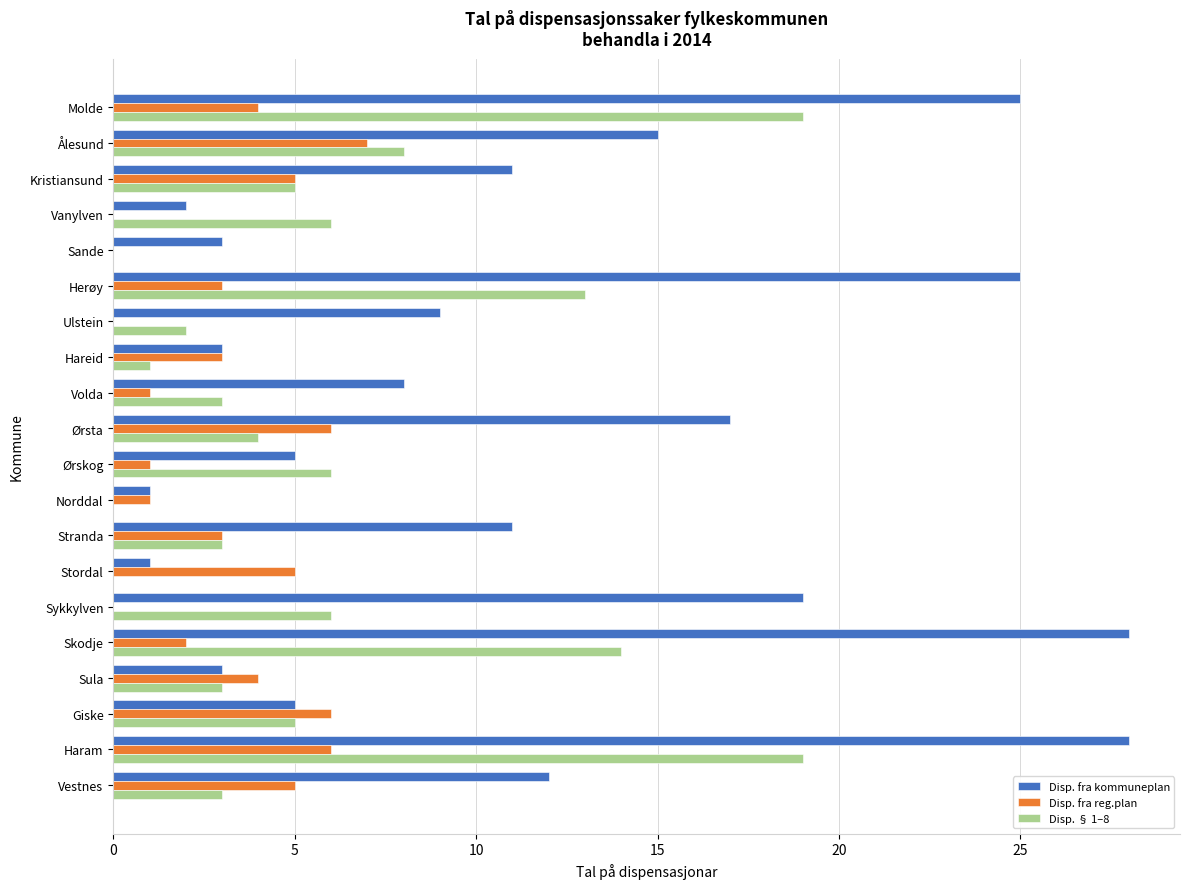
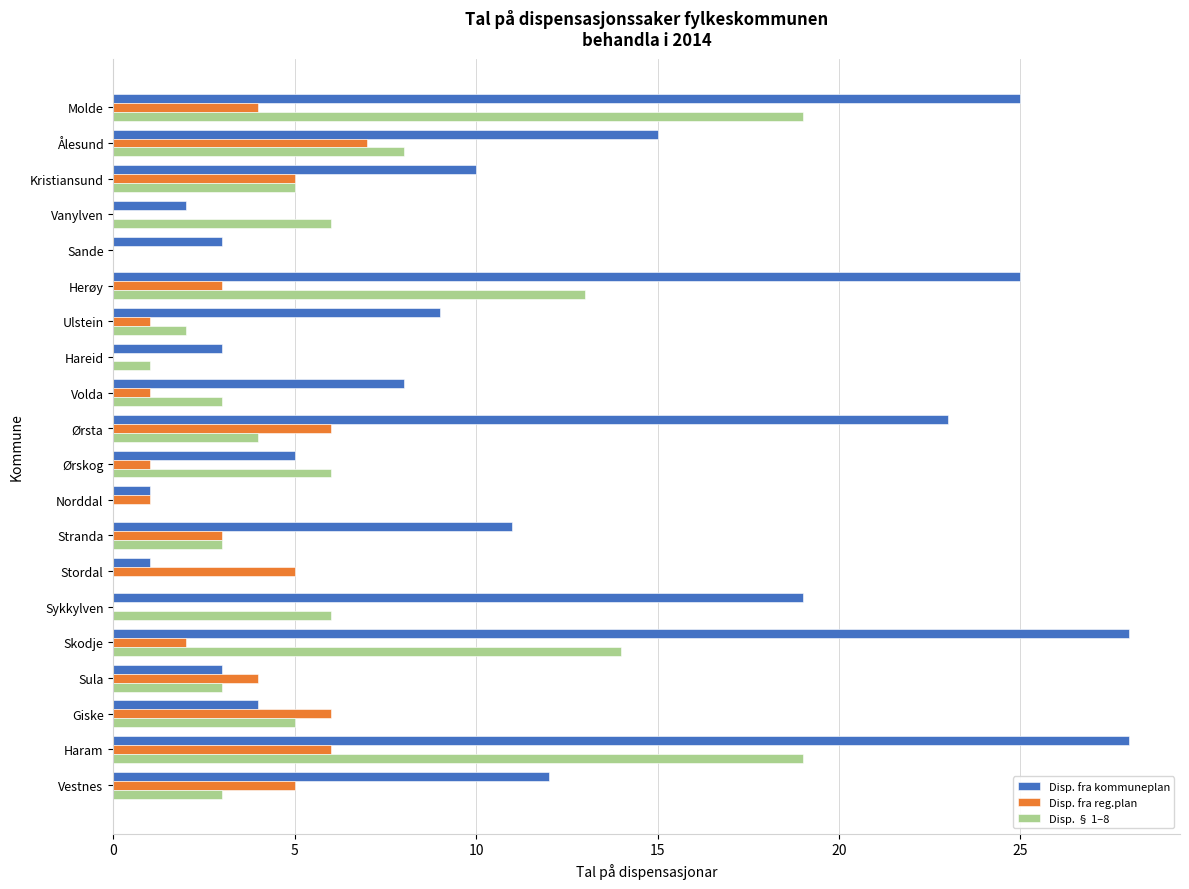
Disp. fra kommuneplan, Kristiansund: 11 -> 10
Disp. fra reg.plan, Ulstein: 0 -> 1
Disp. fra reg.plan, Hareid: 3 -> 0
Disp. fra kommuneplan, Ørsta: 17 -> 23
Disp. fra kommuneplan, Giske: 5 -> 4
